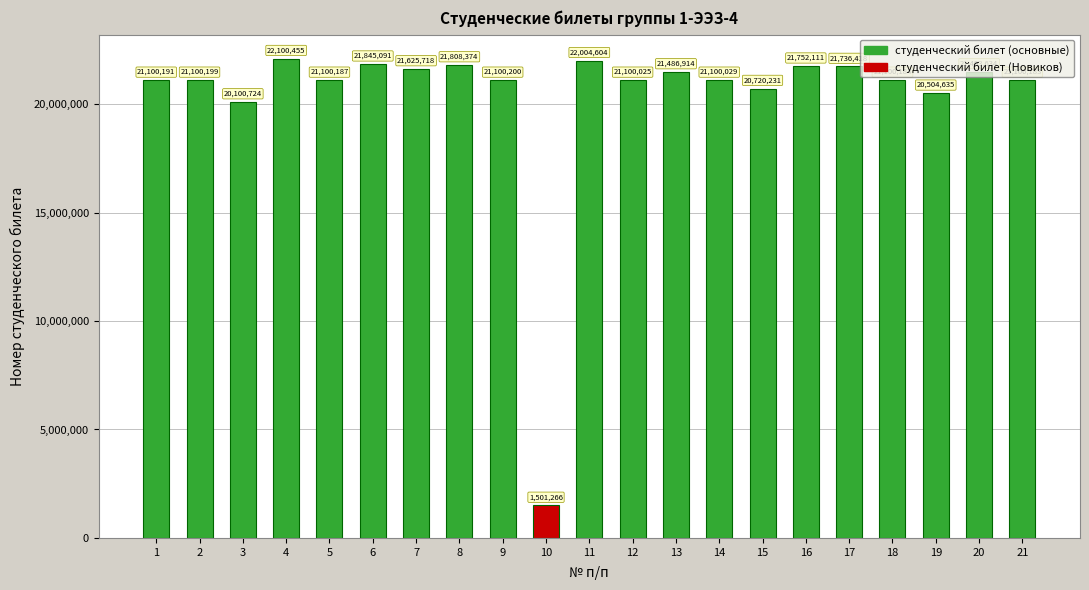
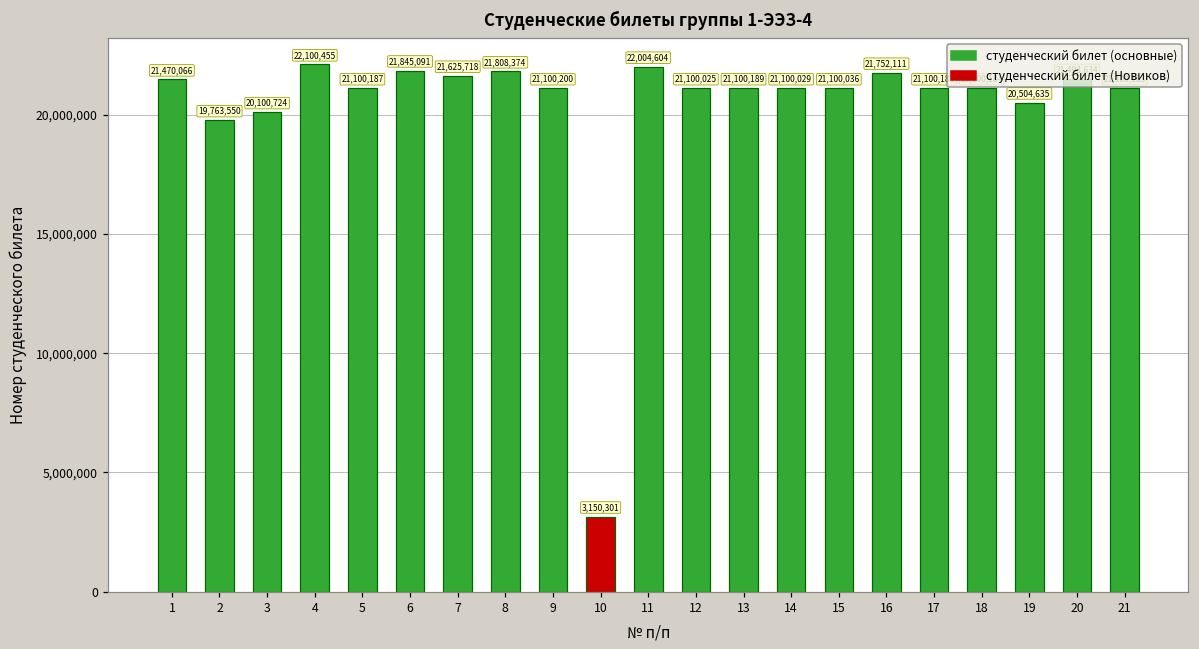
1: 21,100,191 -> 21,470,066
2: 21,100,199 -> 19,763,550
10: 1,501,266 -> 3,150,301
13: 21,486,914 -> 21,100,189
15: 20,720,231 -> 21,100,036
17: 21,700,000 -> 21,100,000
